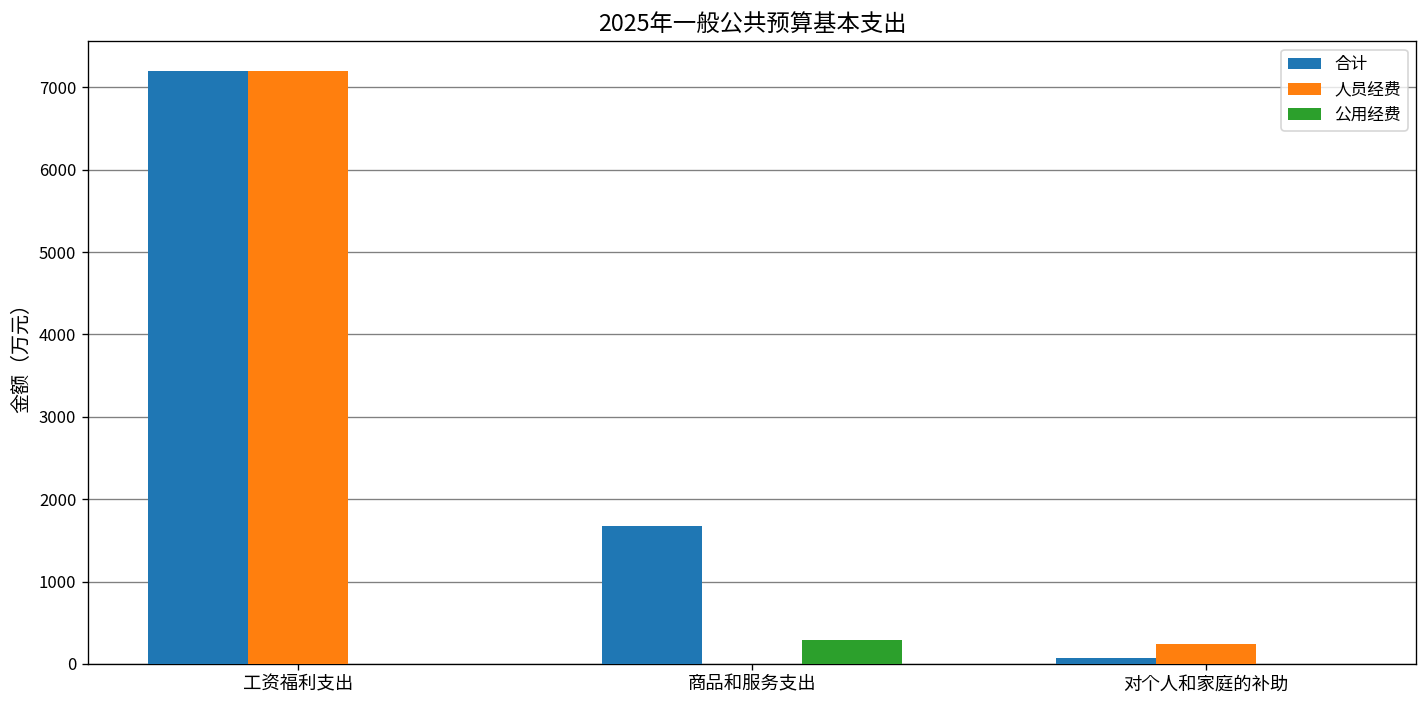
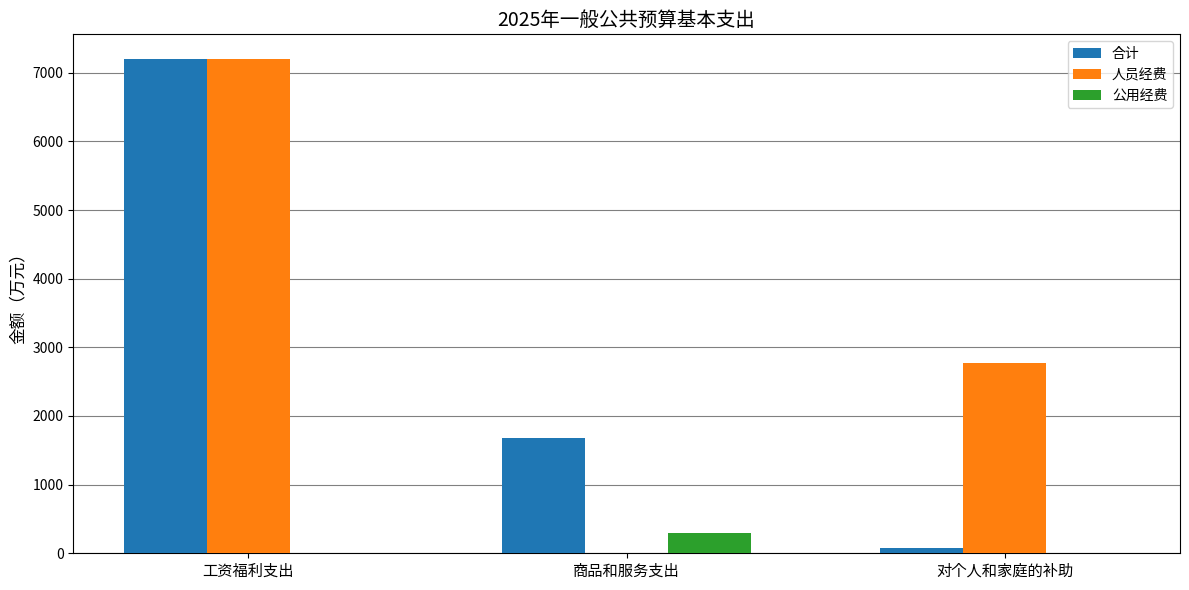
人员经费, 对个人和家庭的补助: 200 -> 2800
